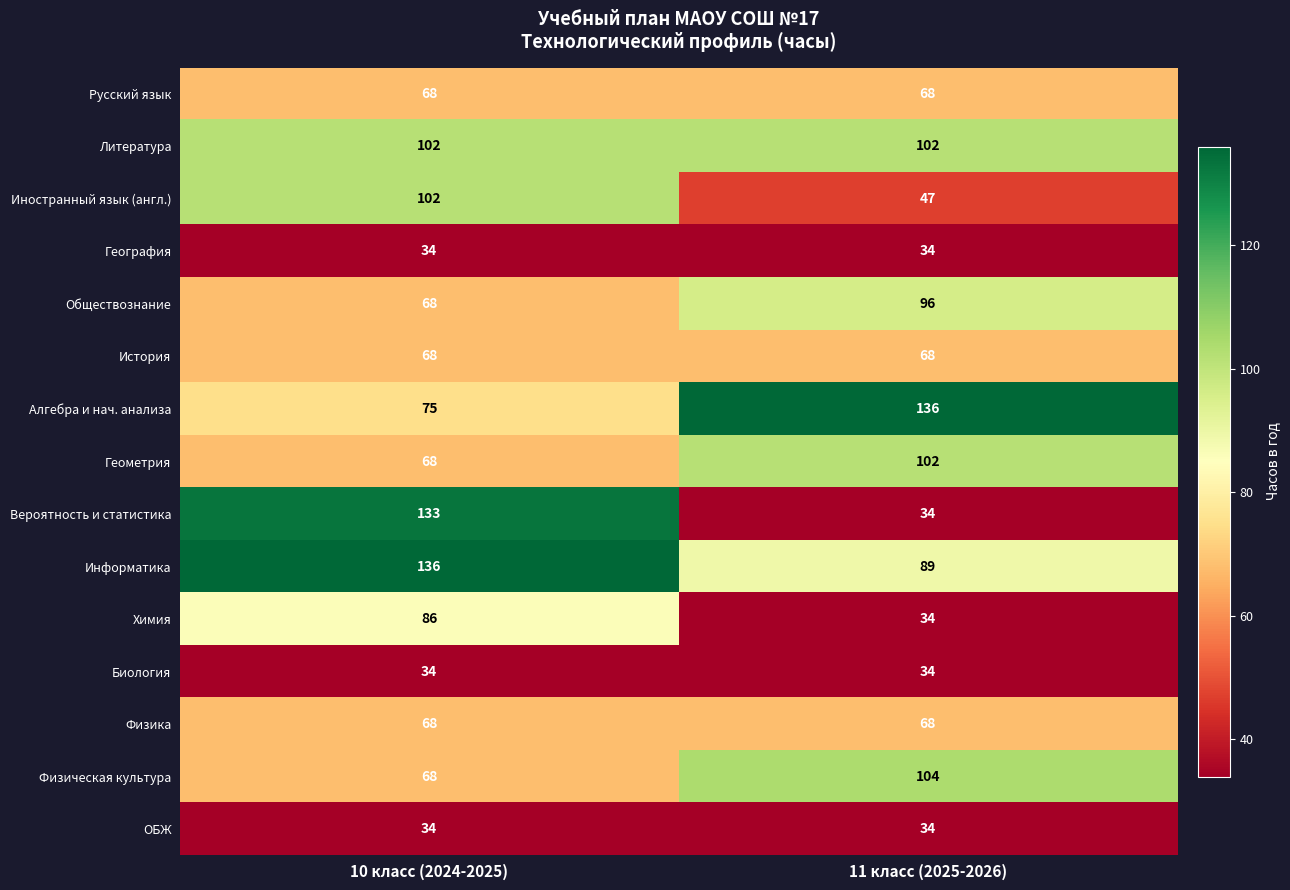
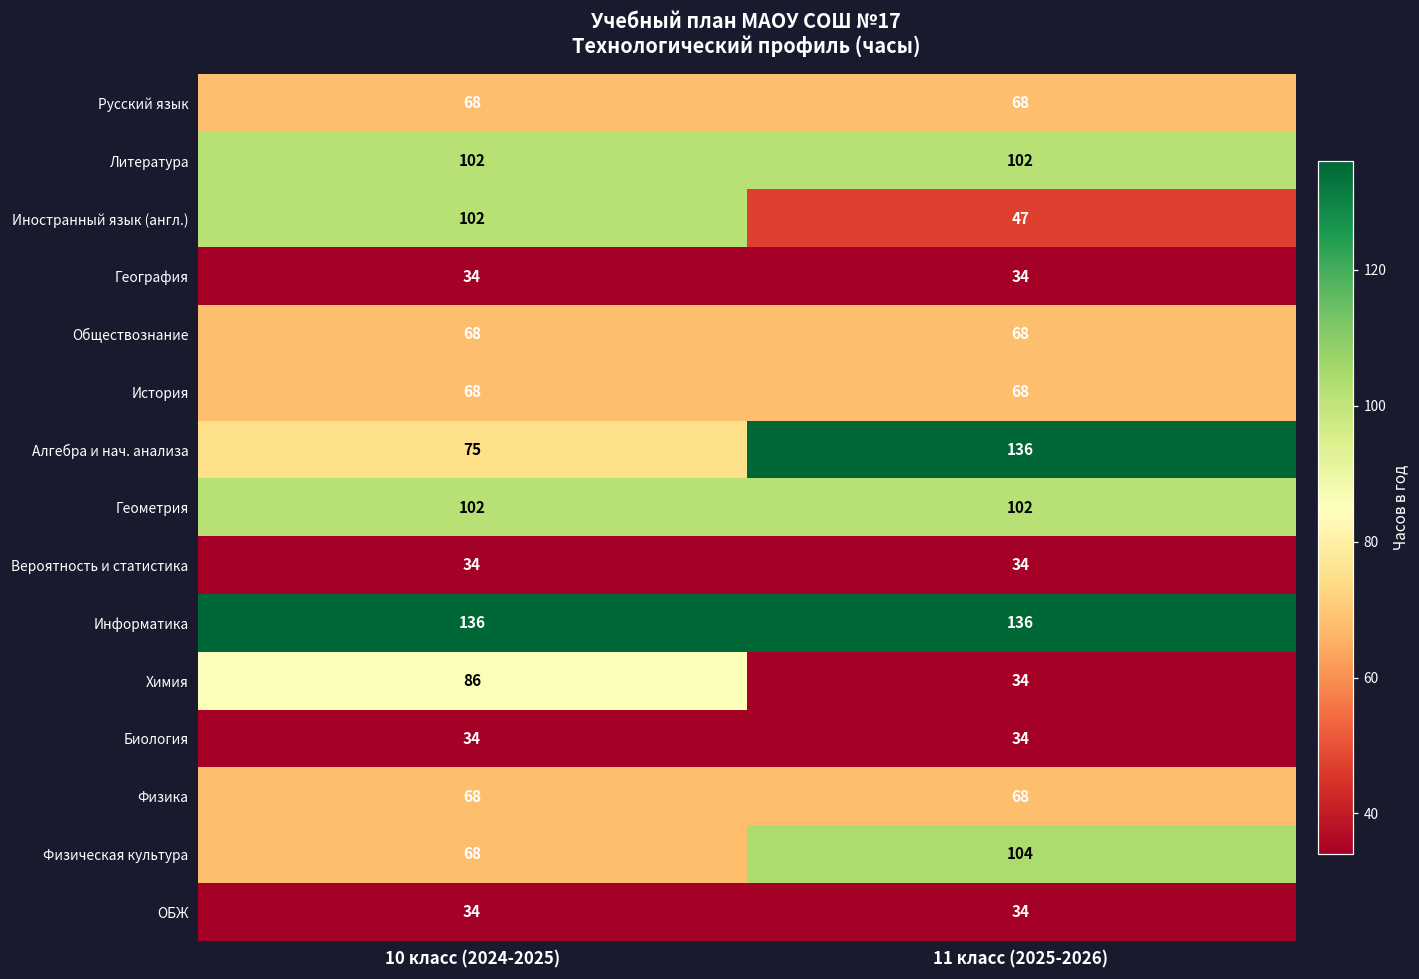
Обществознание, 11 класс (2025-2026): 96 -> 68
Геометрия, 10 класс (2024-2025): 68 -> 102
Вероятность и статистика, 10 класс (2024-2025): 133 -> 34
Информатика, 11 класс (2025-2026): 89 -> 136
